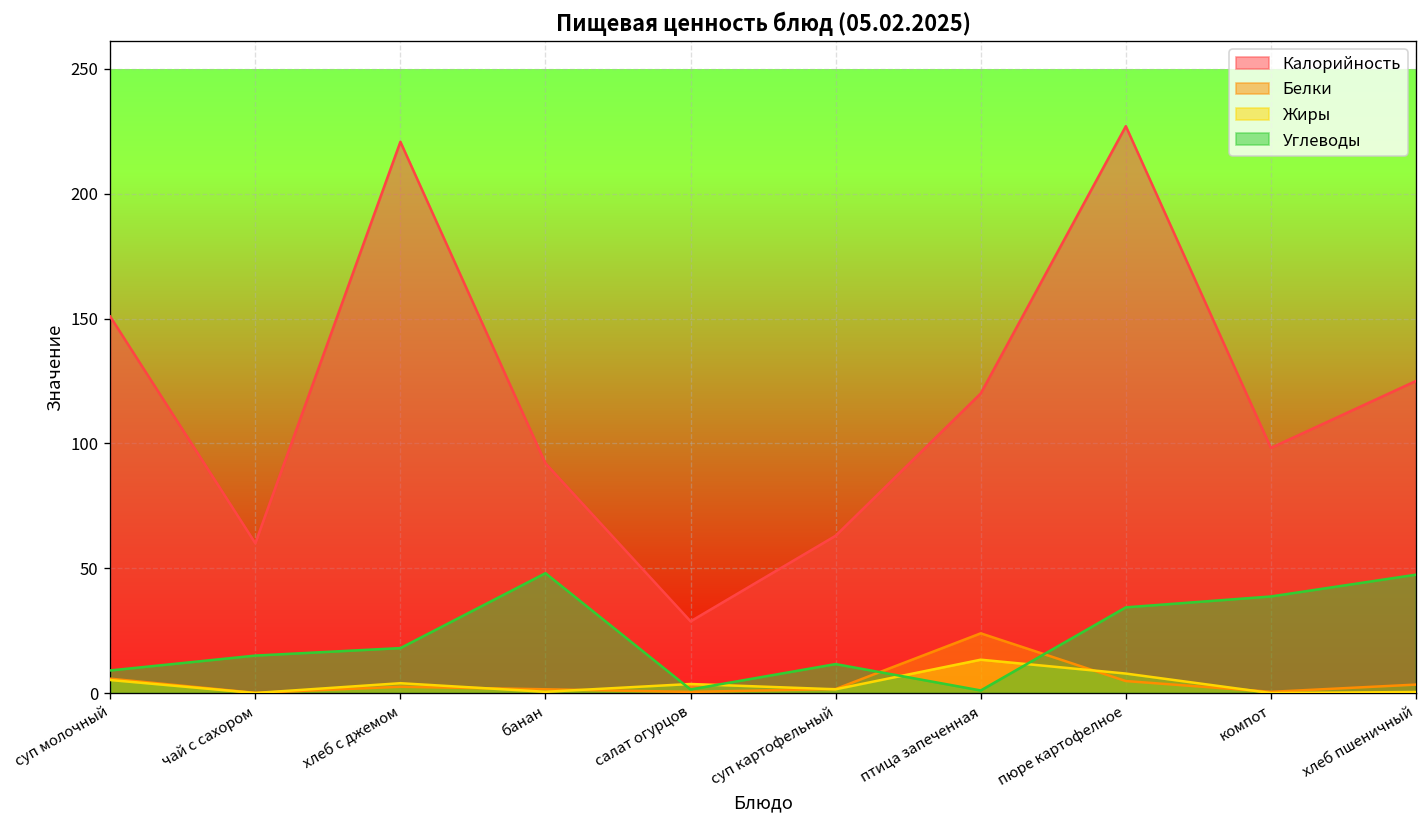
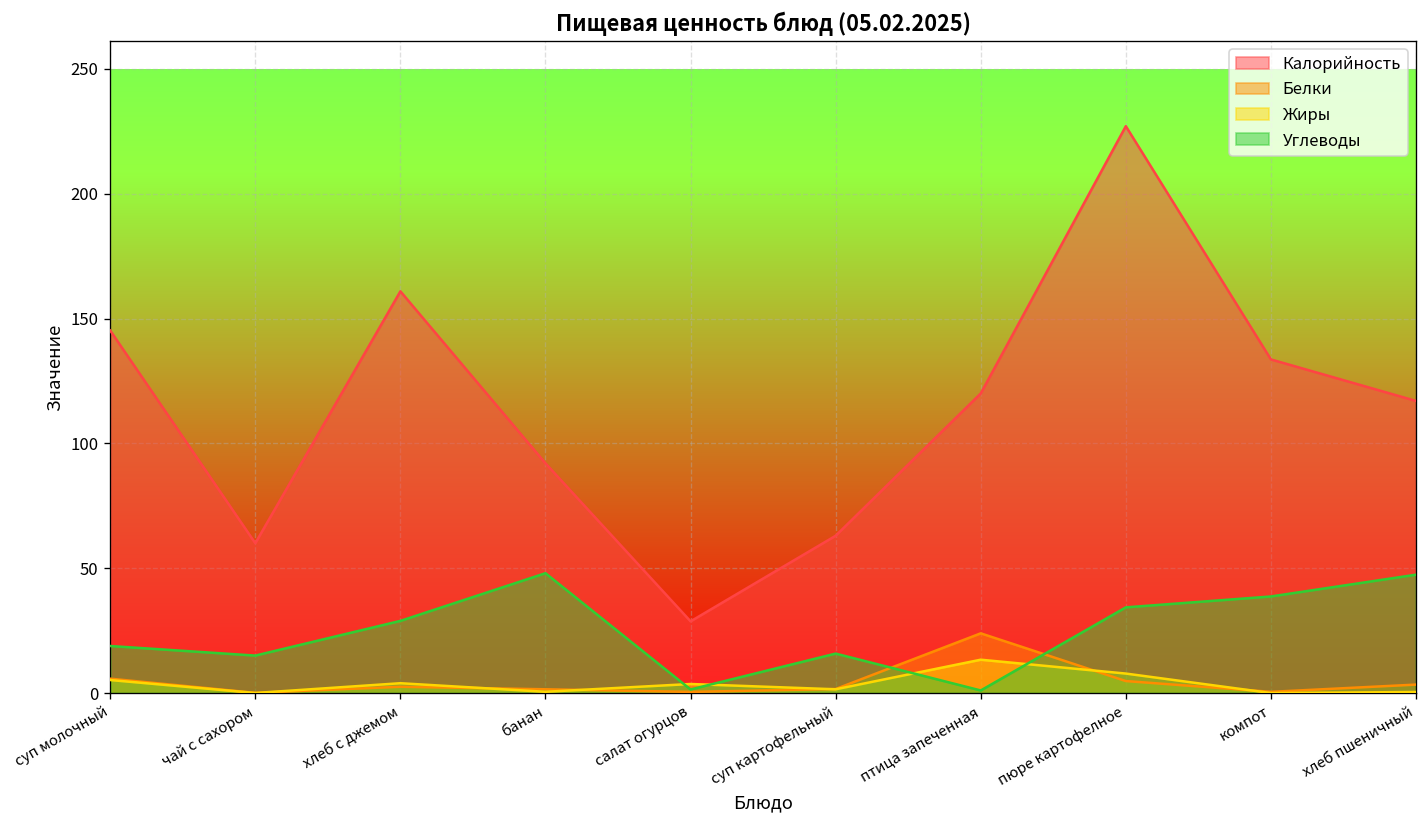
Калорийность, суп молочный: 151 -> 145
Углеводы, суп молочный: 9 -> 19
Калорийность, хлеб с джемом: 221 -> 161
Углеводы, хлеб с джемом: 18 -> 29
Углеводы, суп картофельный: 12 -> 16
Калорийность, компот: 98 -> 134
Калорийность, хлеб пшеничный: 125 -> 117
